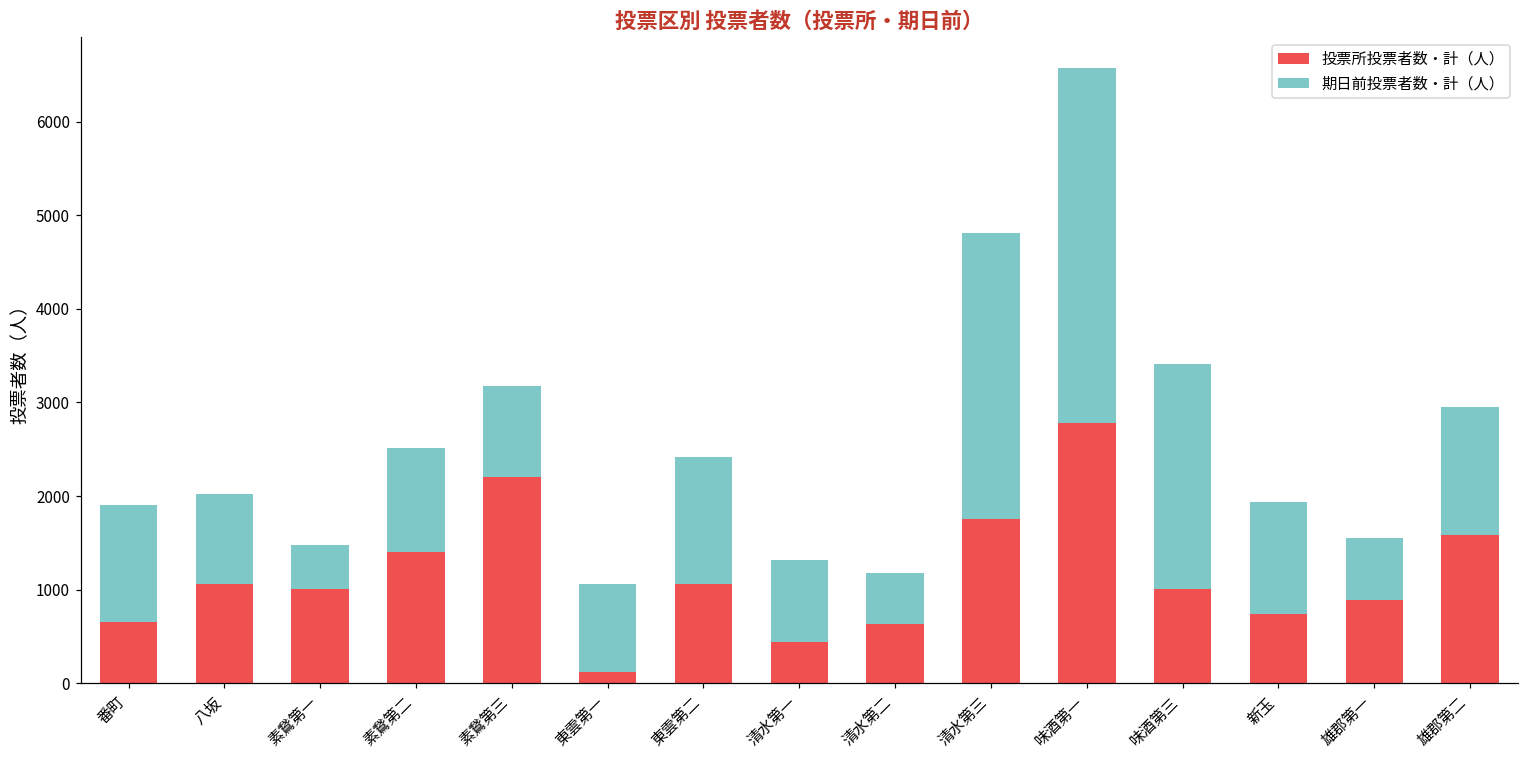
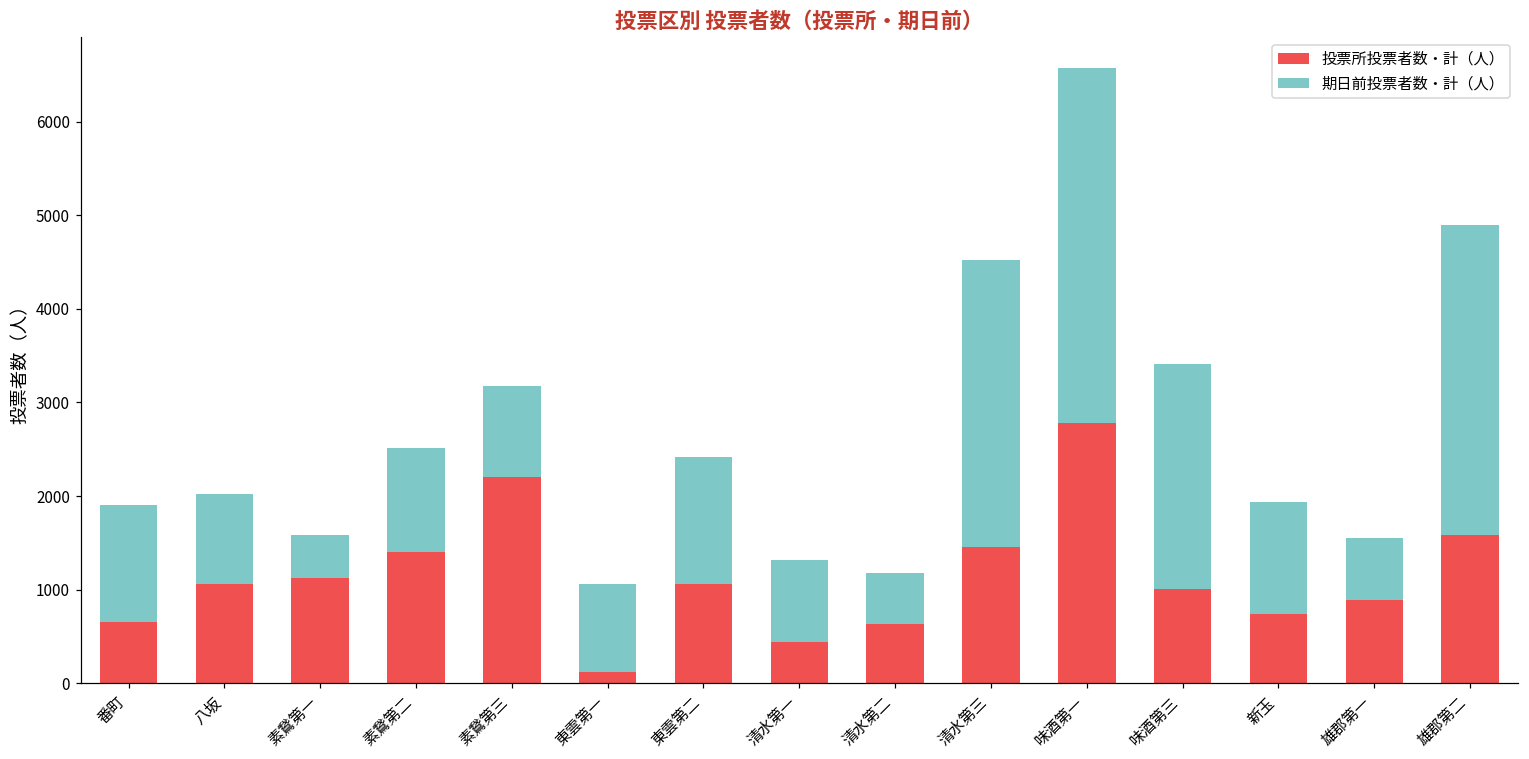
投票所投票者数・計（人）, 素鵞第一: 1000 -> 1100
投票所投票者数・計（人）, 清水第三: 1800 -> 1500
期日前投票者数・計（人）, 雄郡第二: 1400 -> 3300
